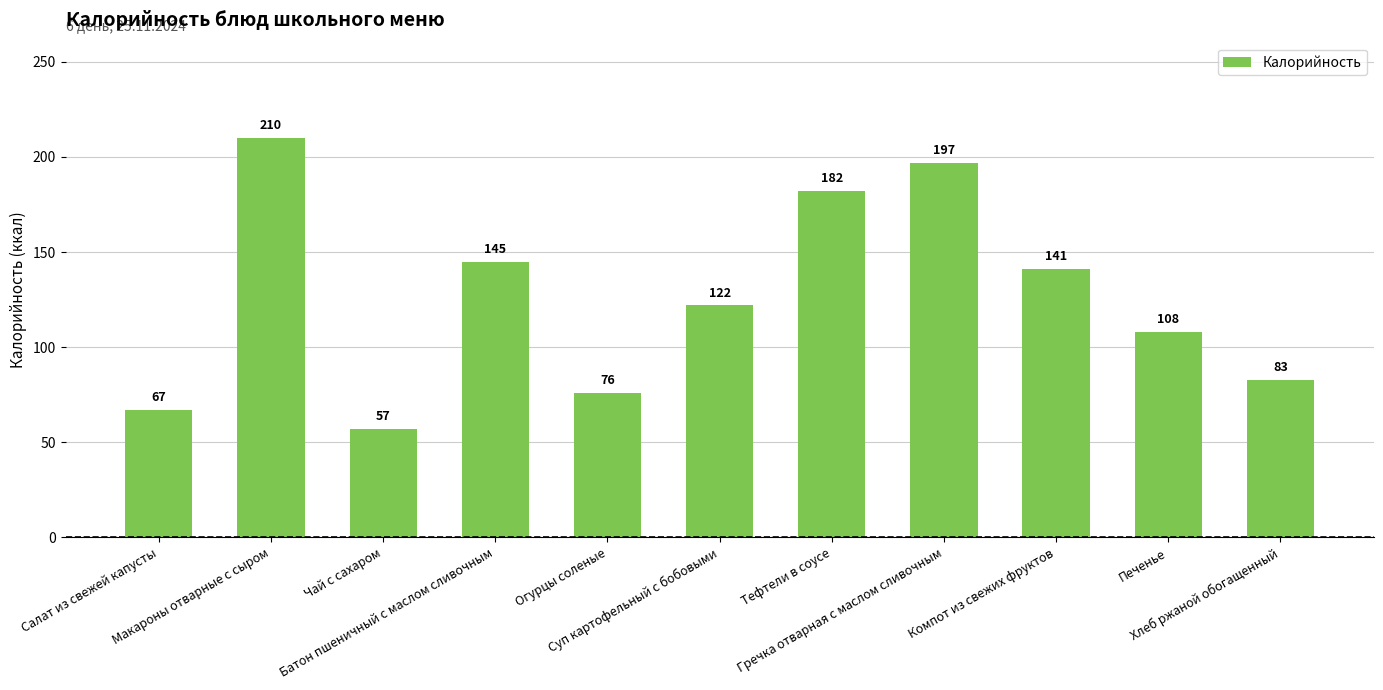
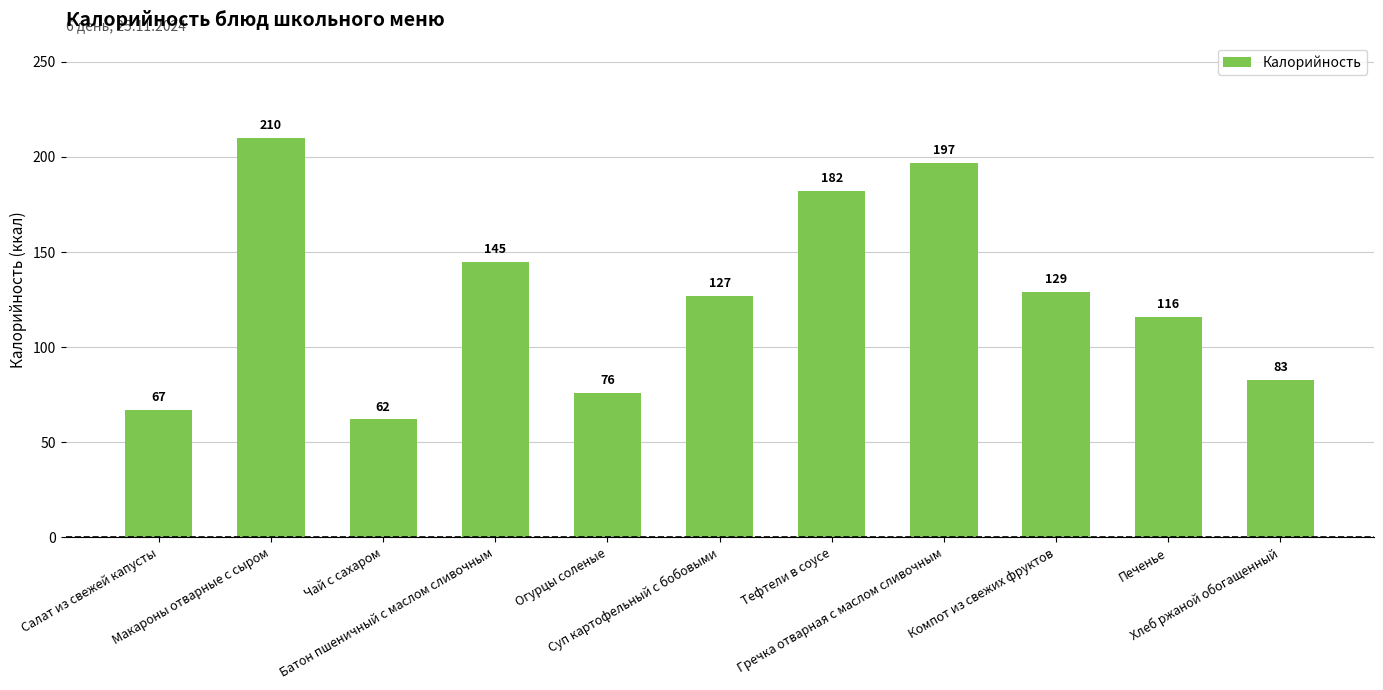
Чай с сахаром: 57 -> 62
Суп картофельный с бобовыми: 122 -> 127
Компот из свежих фруктов: 141 -> 129
Печенье: 108 -> 116
